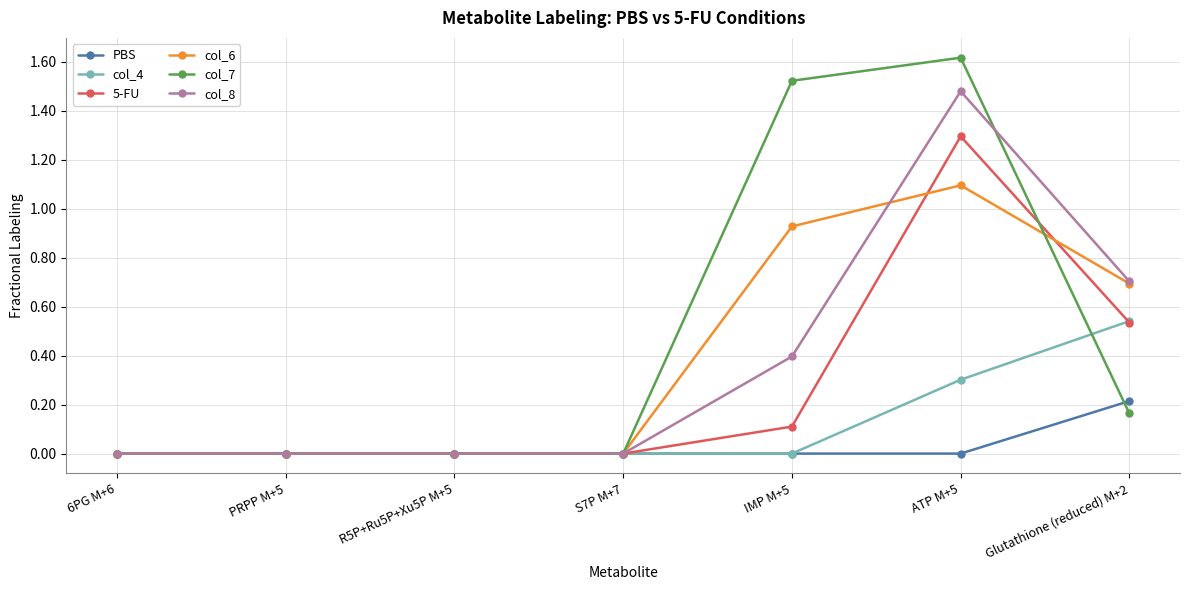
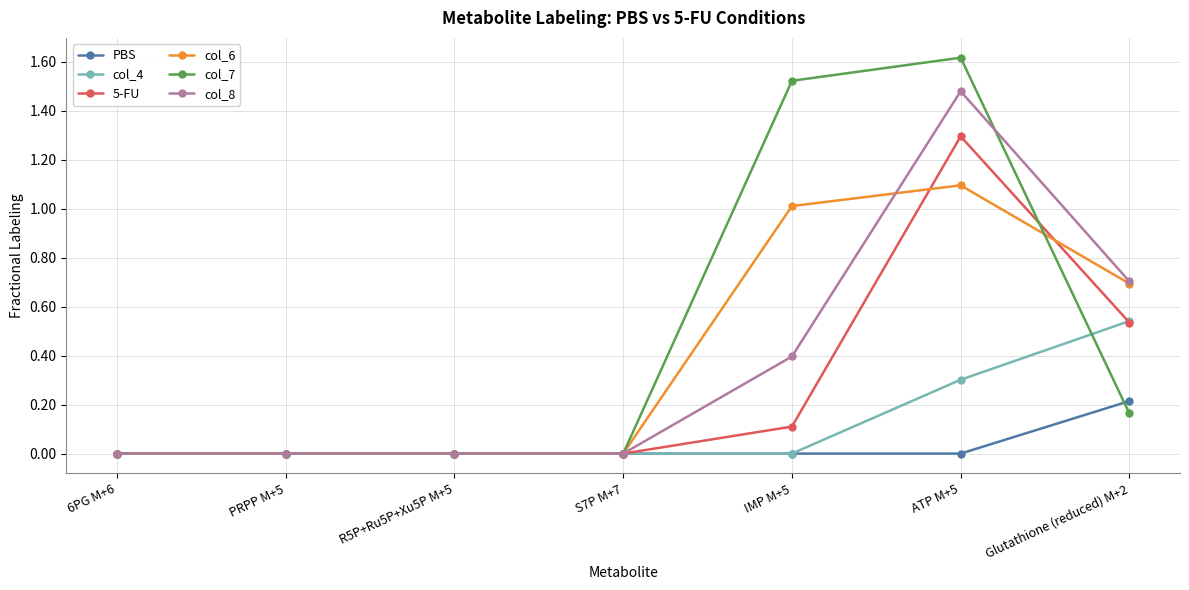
col_6, IMP M+5: 0.93 -> 1.01
